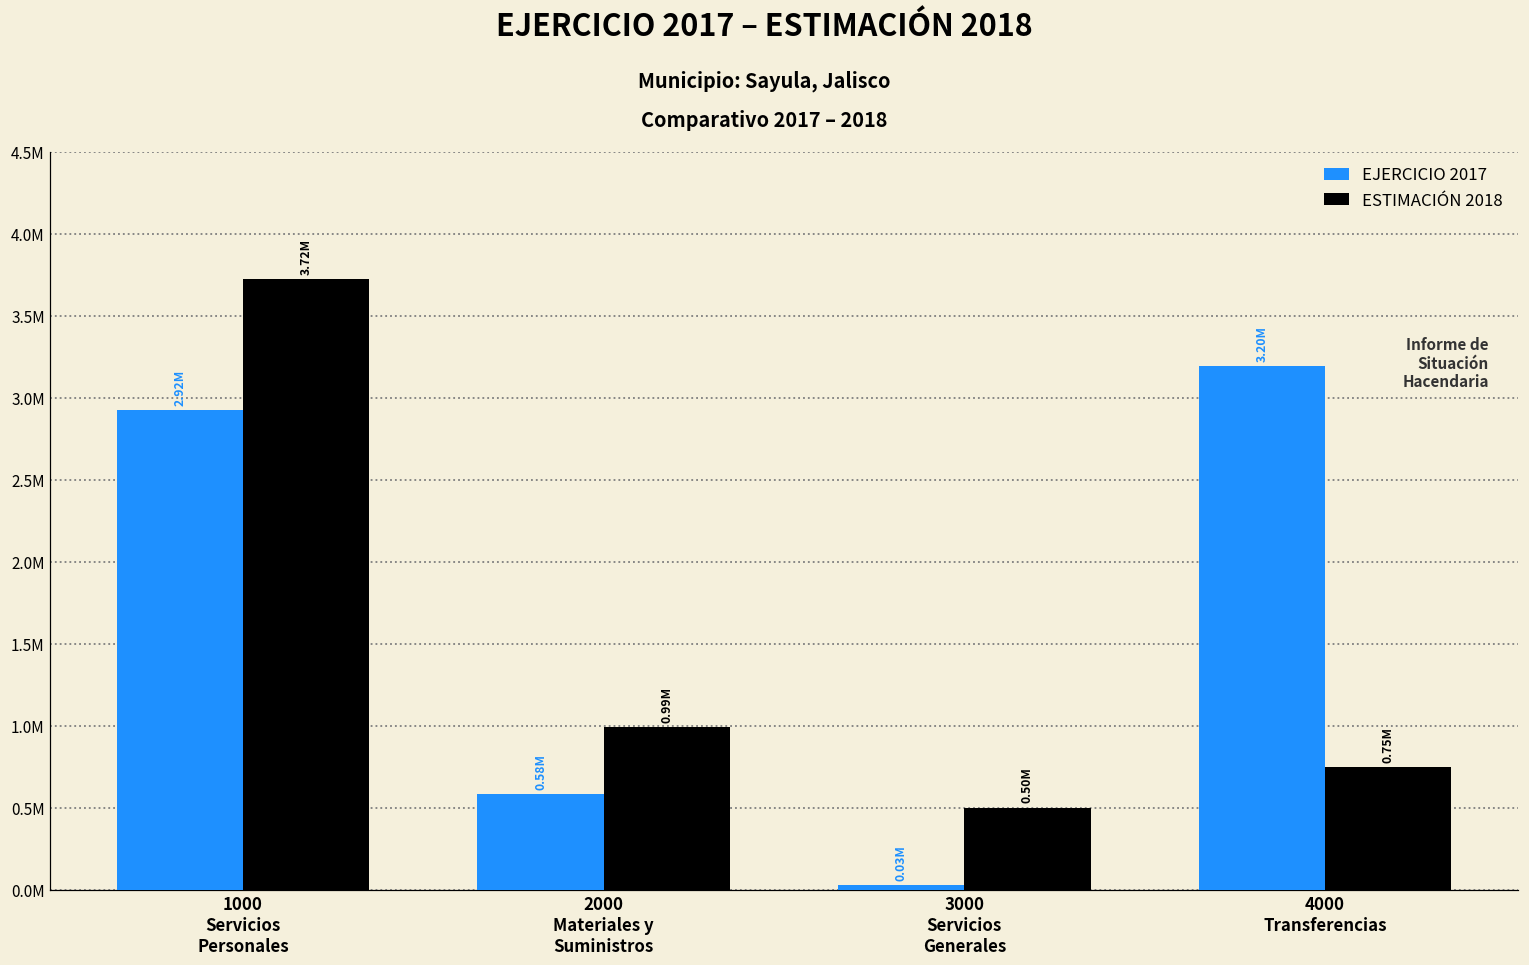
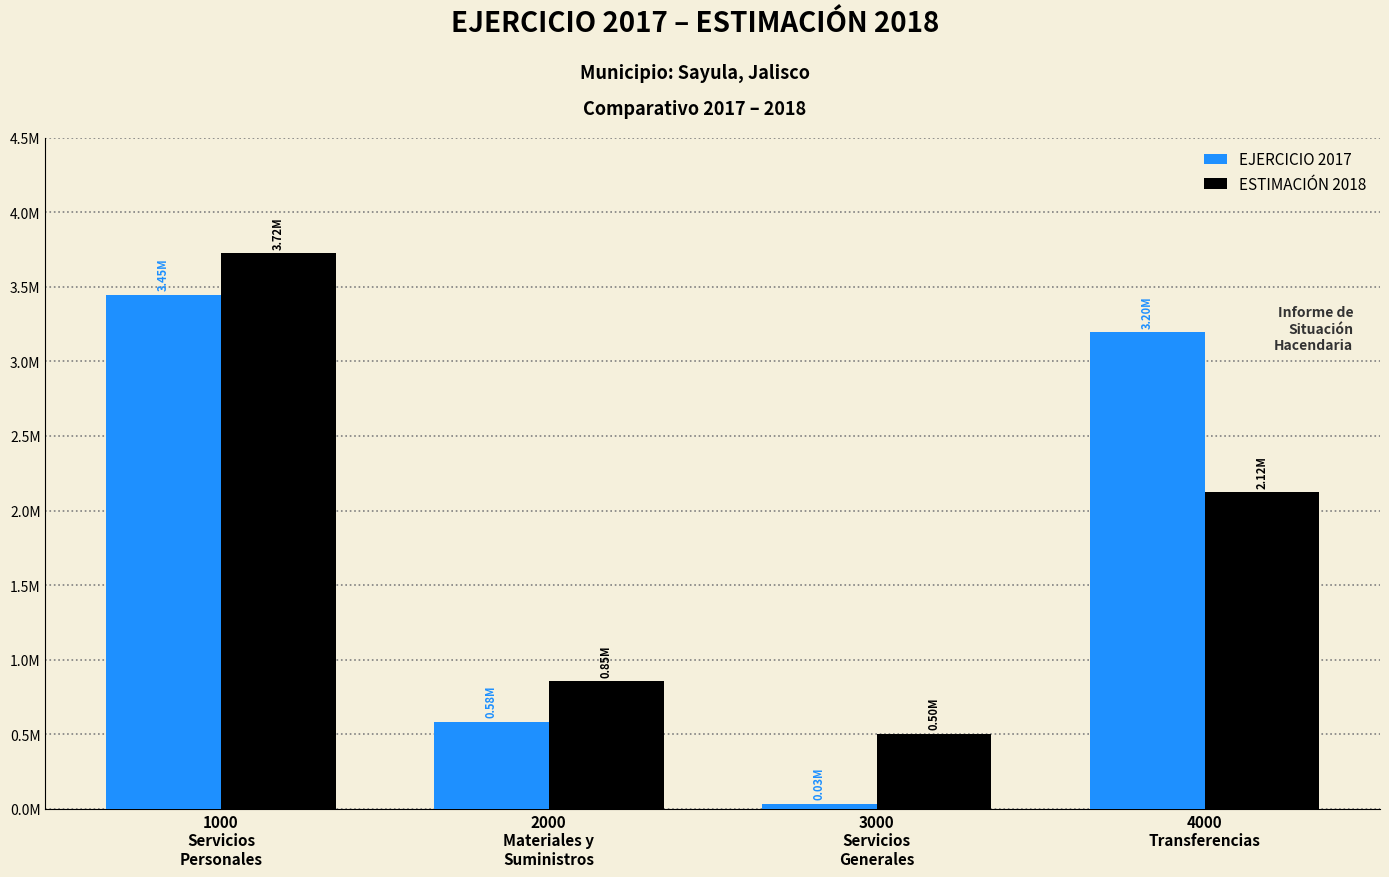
EJERCICIO 2017, 1000 Servicios Personales: 2.92M -> 3.45M
ESTIMACIÓN 2018, 2000 Materiales y Suministros: 0.99M -> 0.85M
ESTIMACIÓN 2018, 4000 Transferencias: 0.75M -> 2.12M
